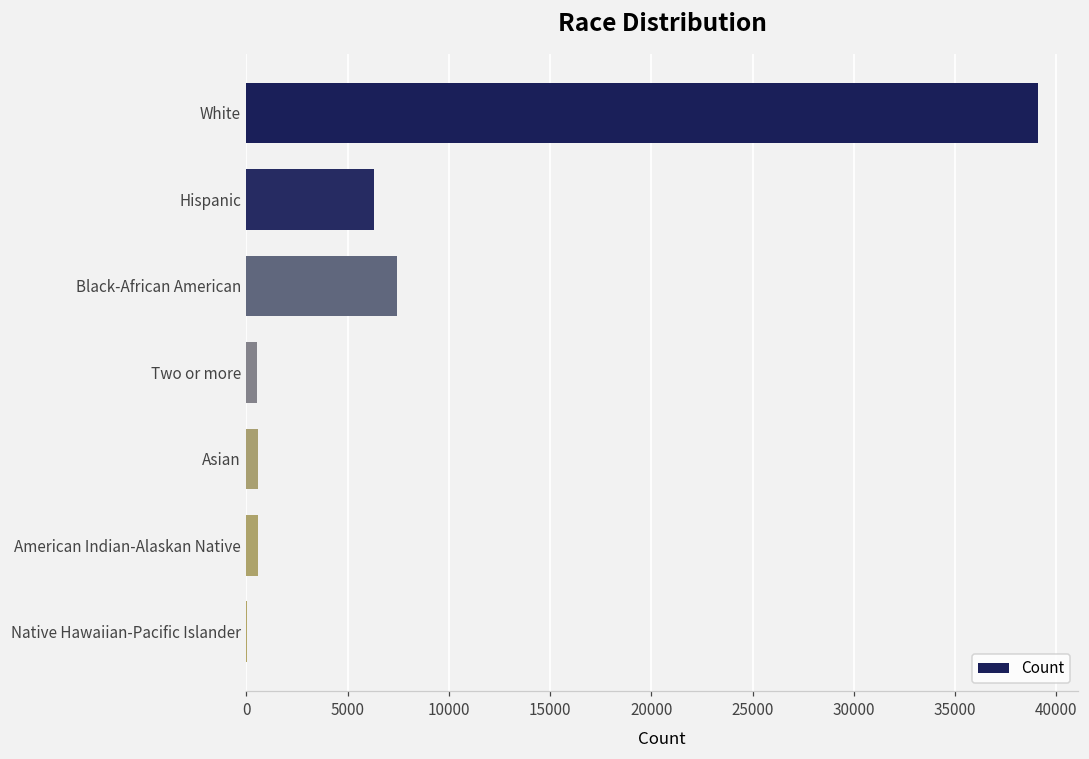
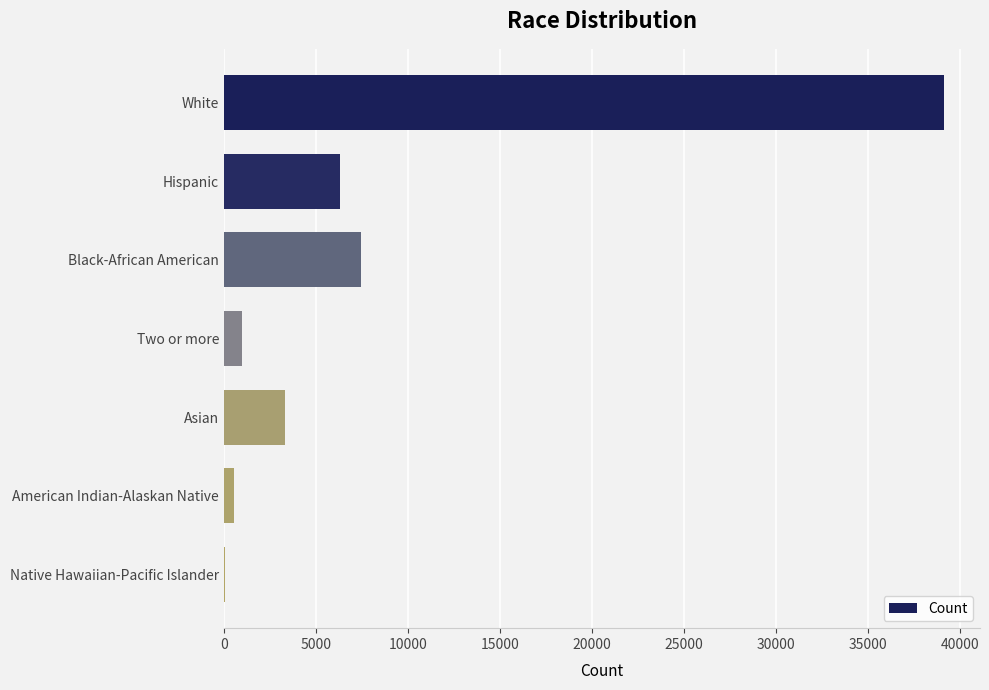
Two or more: 500 -> 1000
Asian: 600 -> 3300
